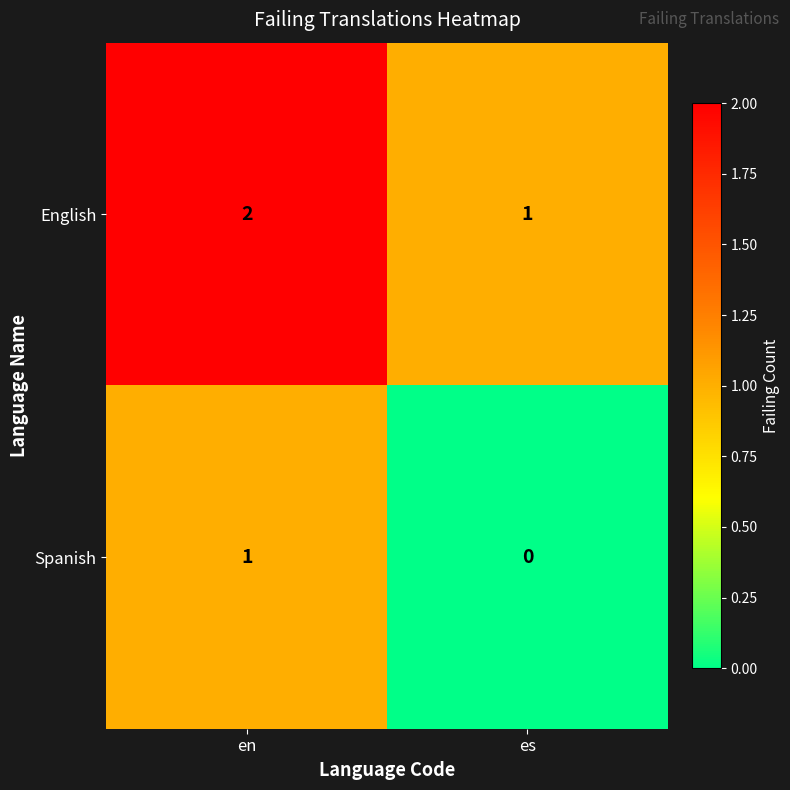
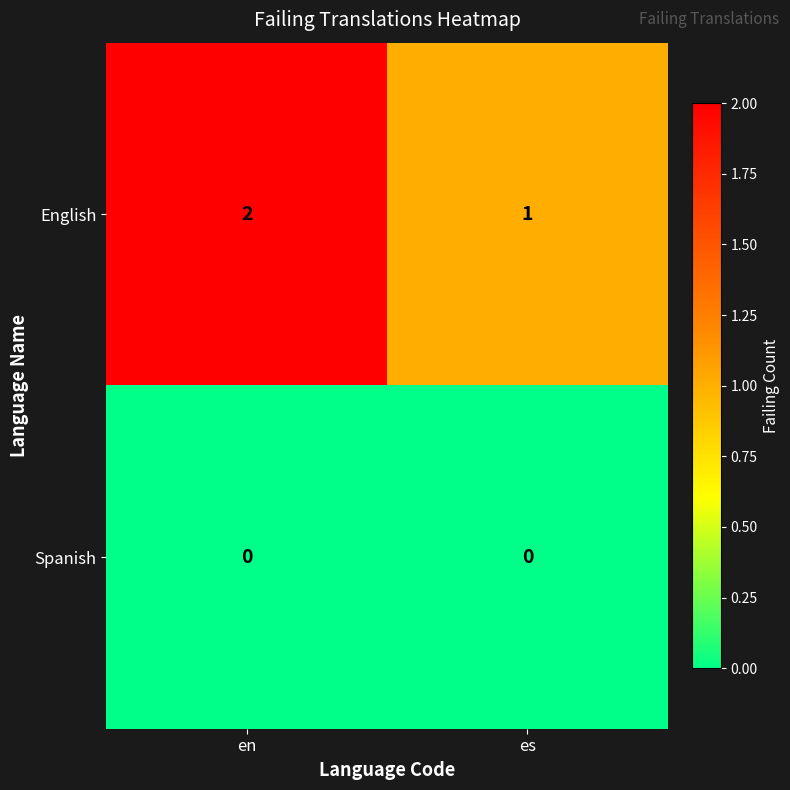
Spanish, en: 1 -> 0
